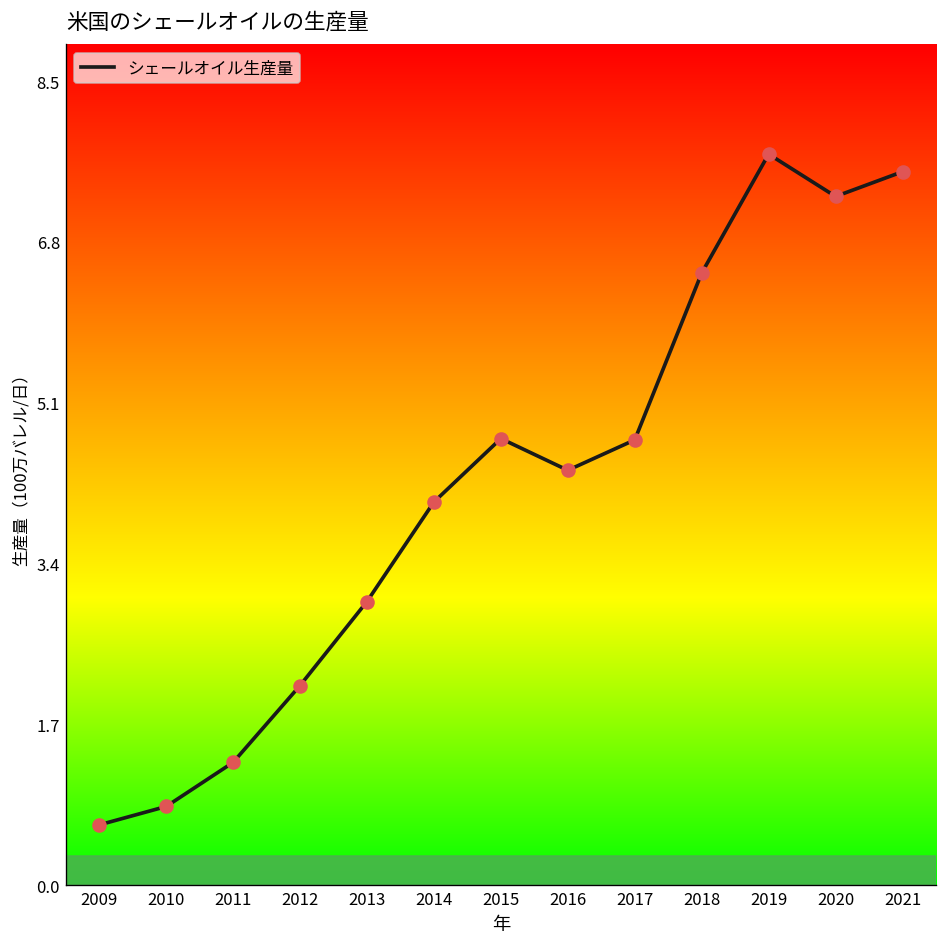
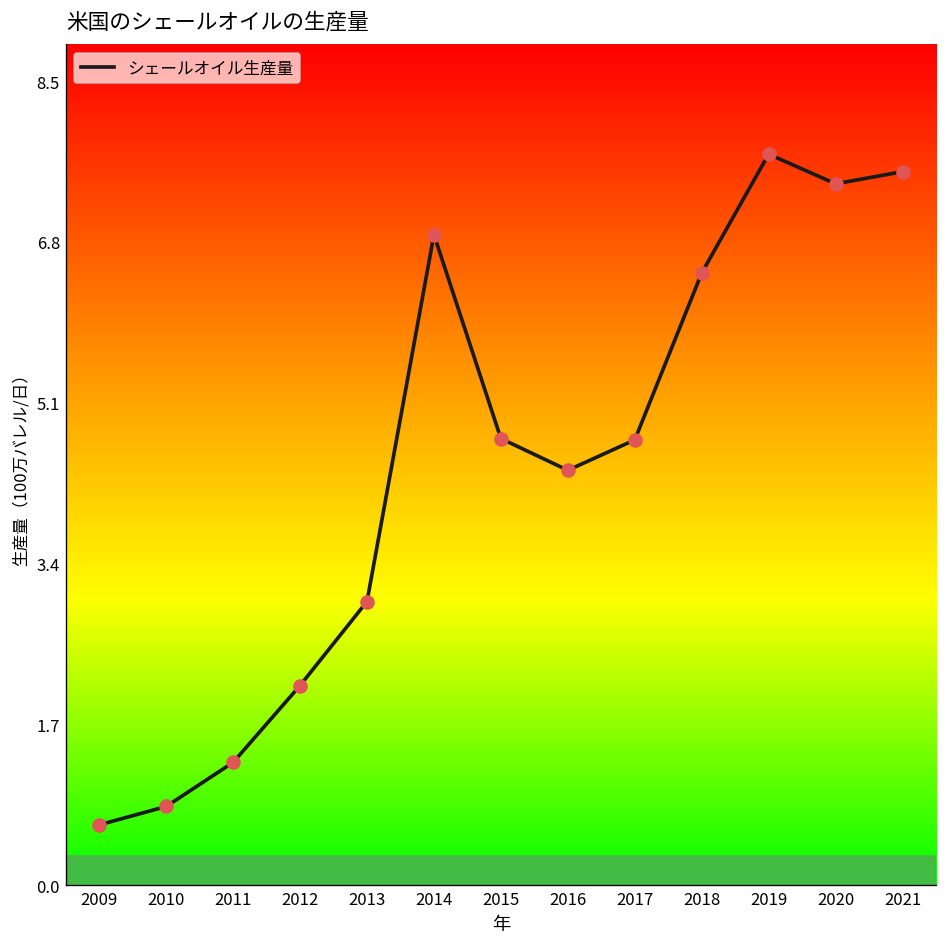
2014: 4.1 -> 6.9
2020: 7.3 -> 7.4
